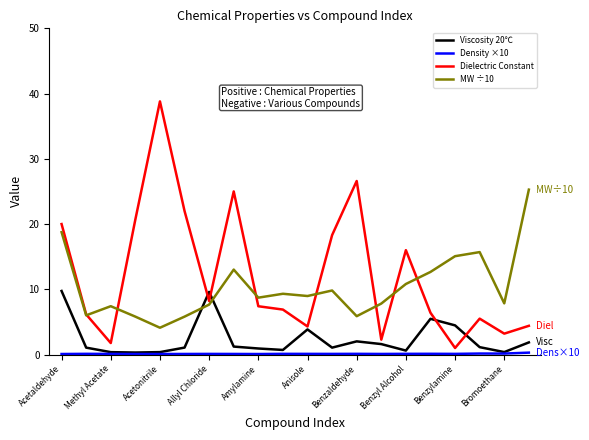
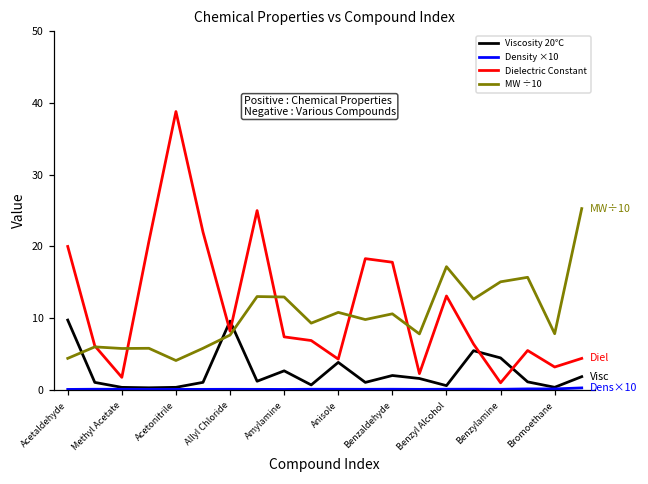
MW ÷10, Acetaldehyde: 19 -> 4
MW ÷10, Methyl Acetate: 7 -> 6
Viscosity 20℃, Amylamine: 1 -> 3
MW ÷10, Amylamine: 9 -> 13
MW ÷10, Anisole: 9 -> 11
Dielectric Constant, Benzaldehyde: 27 -> 18
MW ÷10, Benzaldehyde: 6 -> 11
Dielectric Constant, Benzyl Alcohol: 16 -> 13
MW ÷10, Benzyl Alcohol: 11 -> 17
